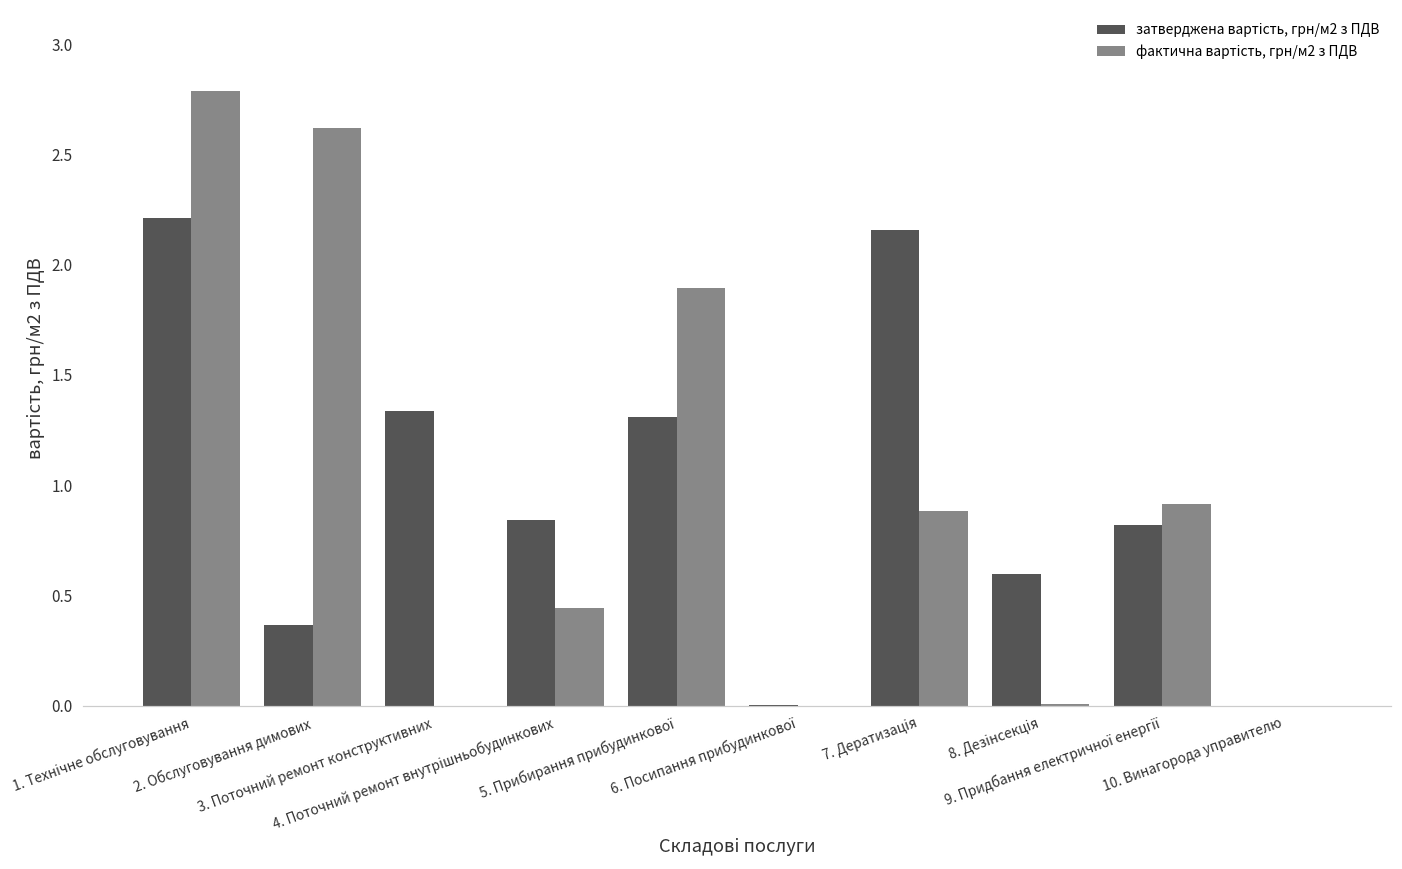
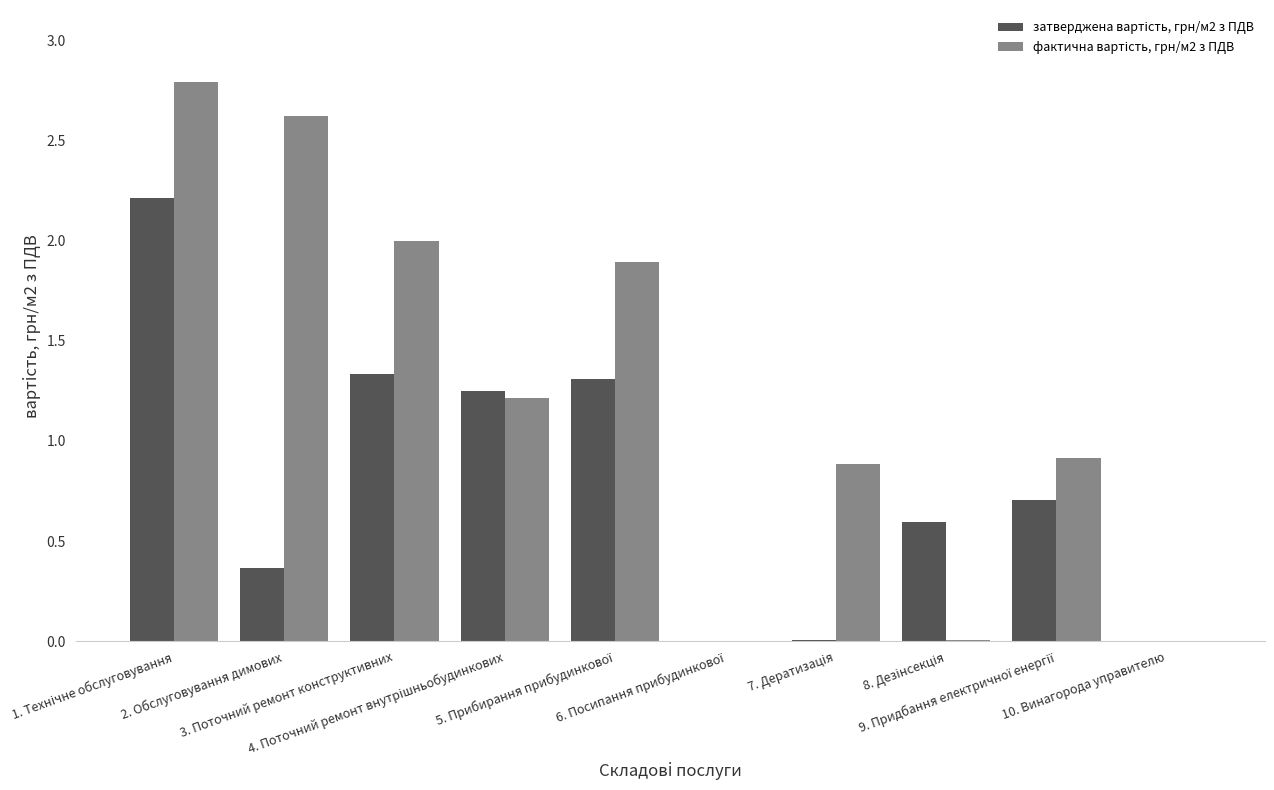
фактична вартість, грн/м2 з ПДВ, 3. Поточний ремонт конструктивних: 0 -> 2
затверджена вартість, грн/м2 з ПДВ, 4. Поточний ремонт внутрішньобудинкових: 0.84 -> 1.25
фактична вартість, грн/м2 з ПДВ, 4. Поточний ремонт внутрішньобудинкових: 0.44 -> 1.22
затверджена вартість, грн/м2 з ПДВ, 7. Дератизація: 2.16 -> 0.01
затверджена вартість, грн/м2 з ПДВ, 9. Придбання електричної енергії: 0.82 -> 0.70
